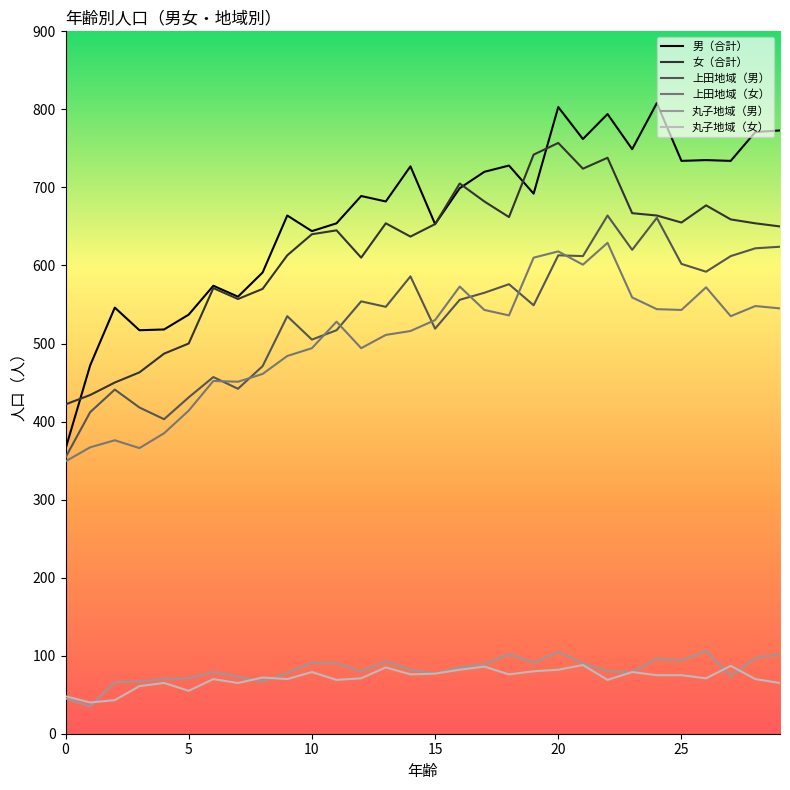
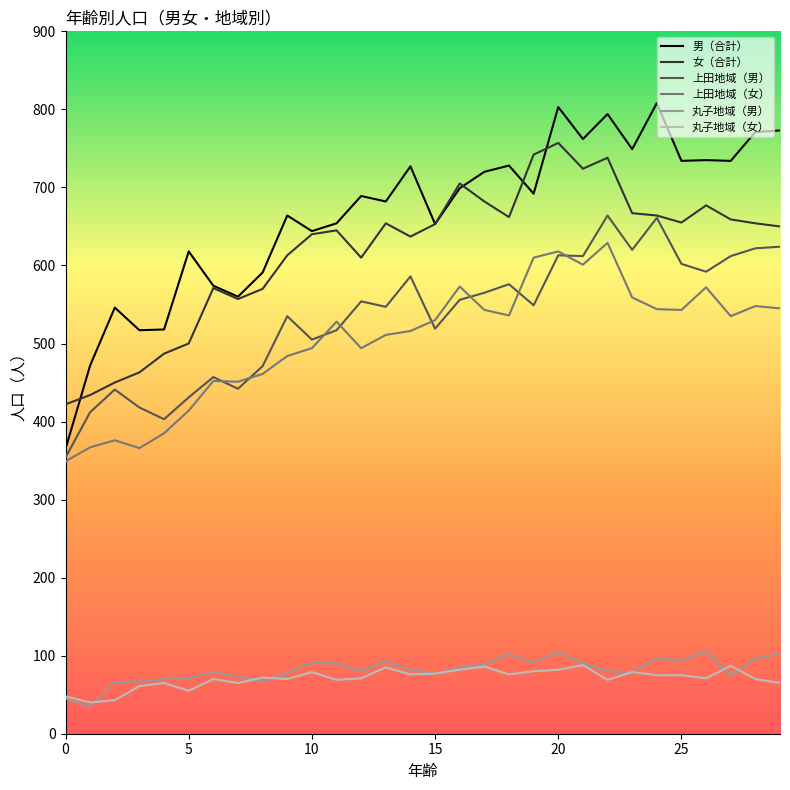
男（合計）, 5: 540 -> 620
